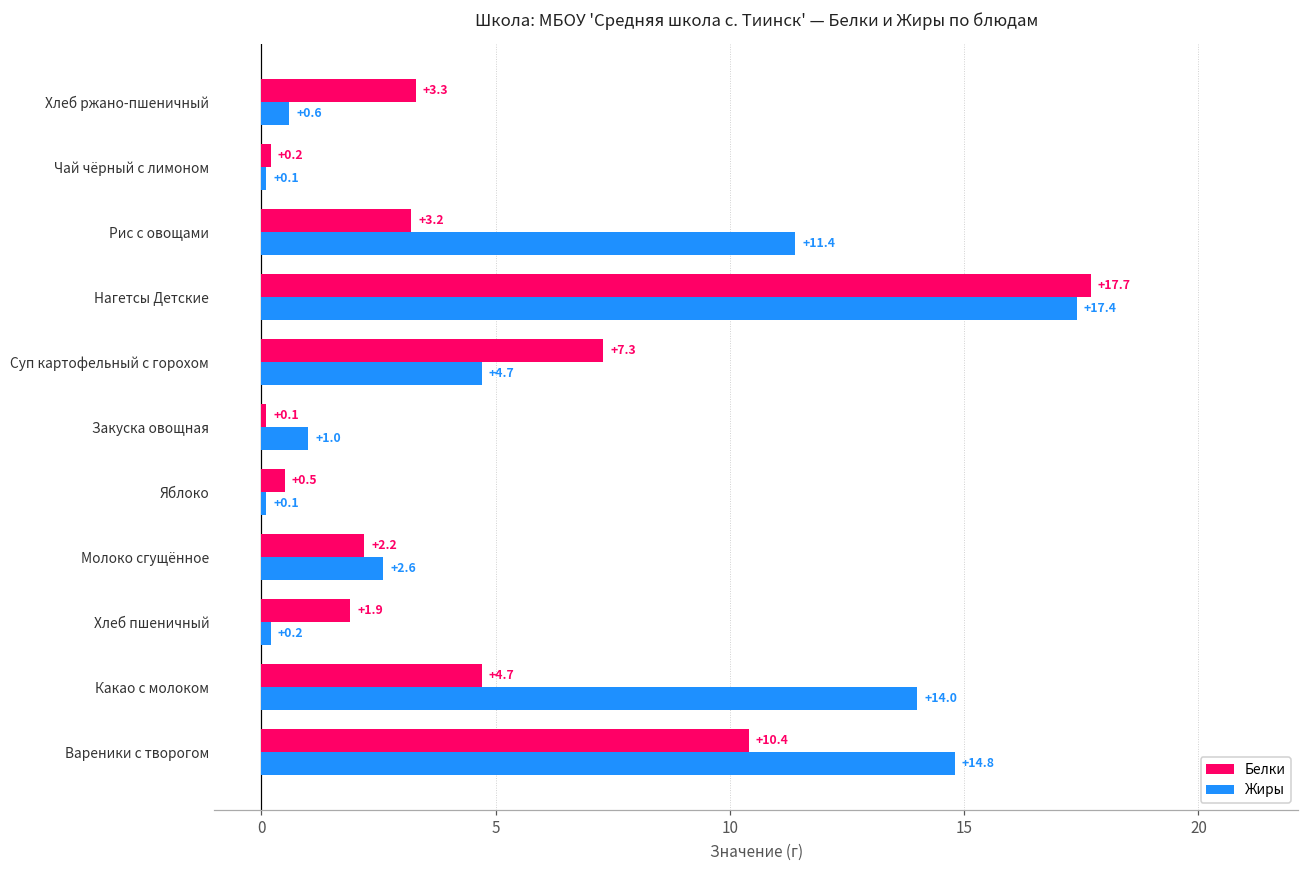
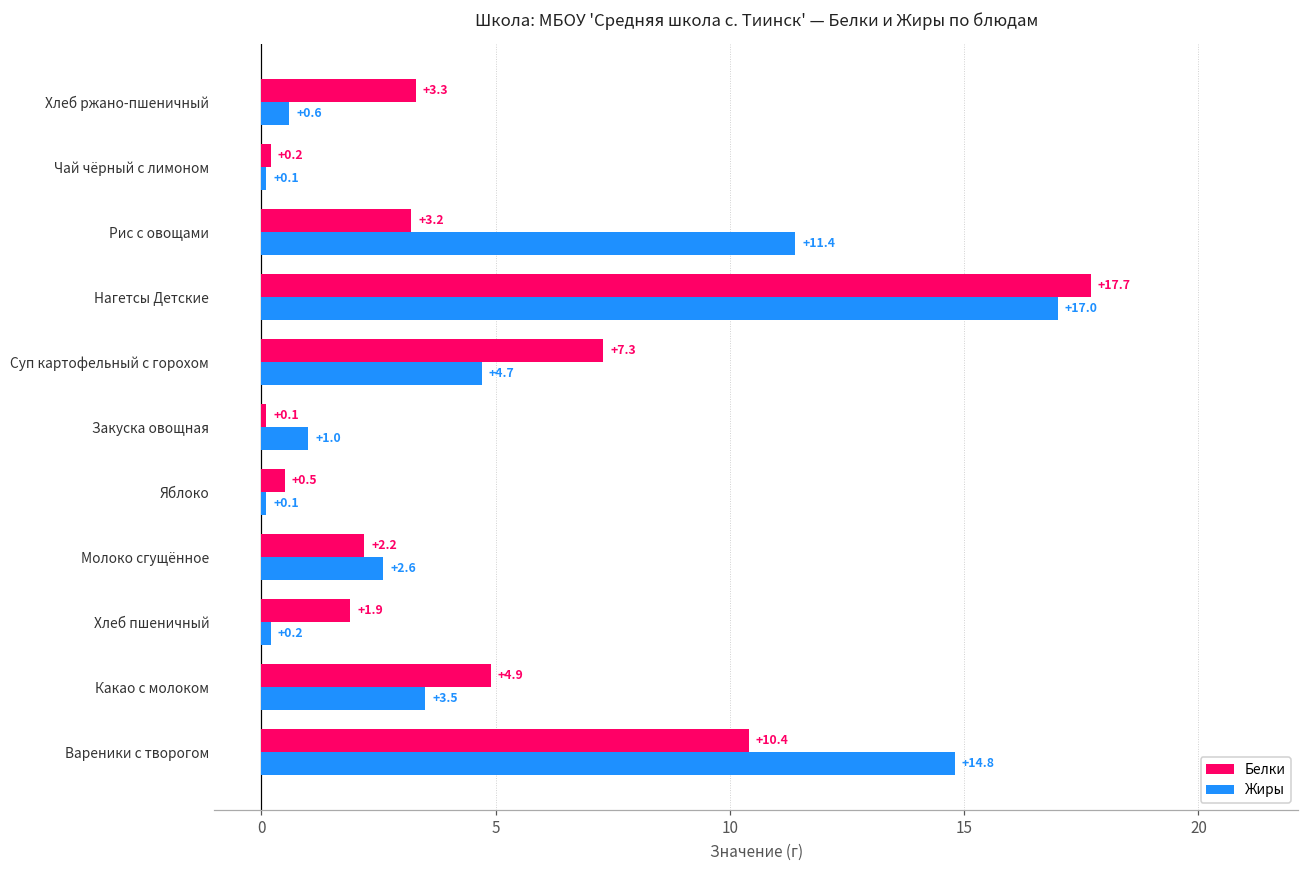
Жиры, Нагетсы Детские: +17.4 -> +17.0
Белки, Какао с молоком: +4.7 -> +4.9
Жиры, Какао с молоком: +14.0 -> +3.5
